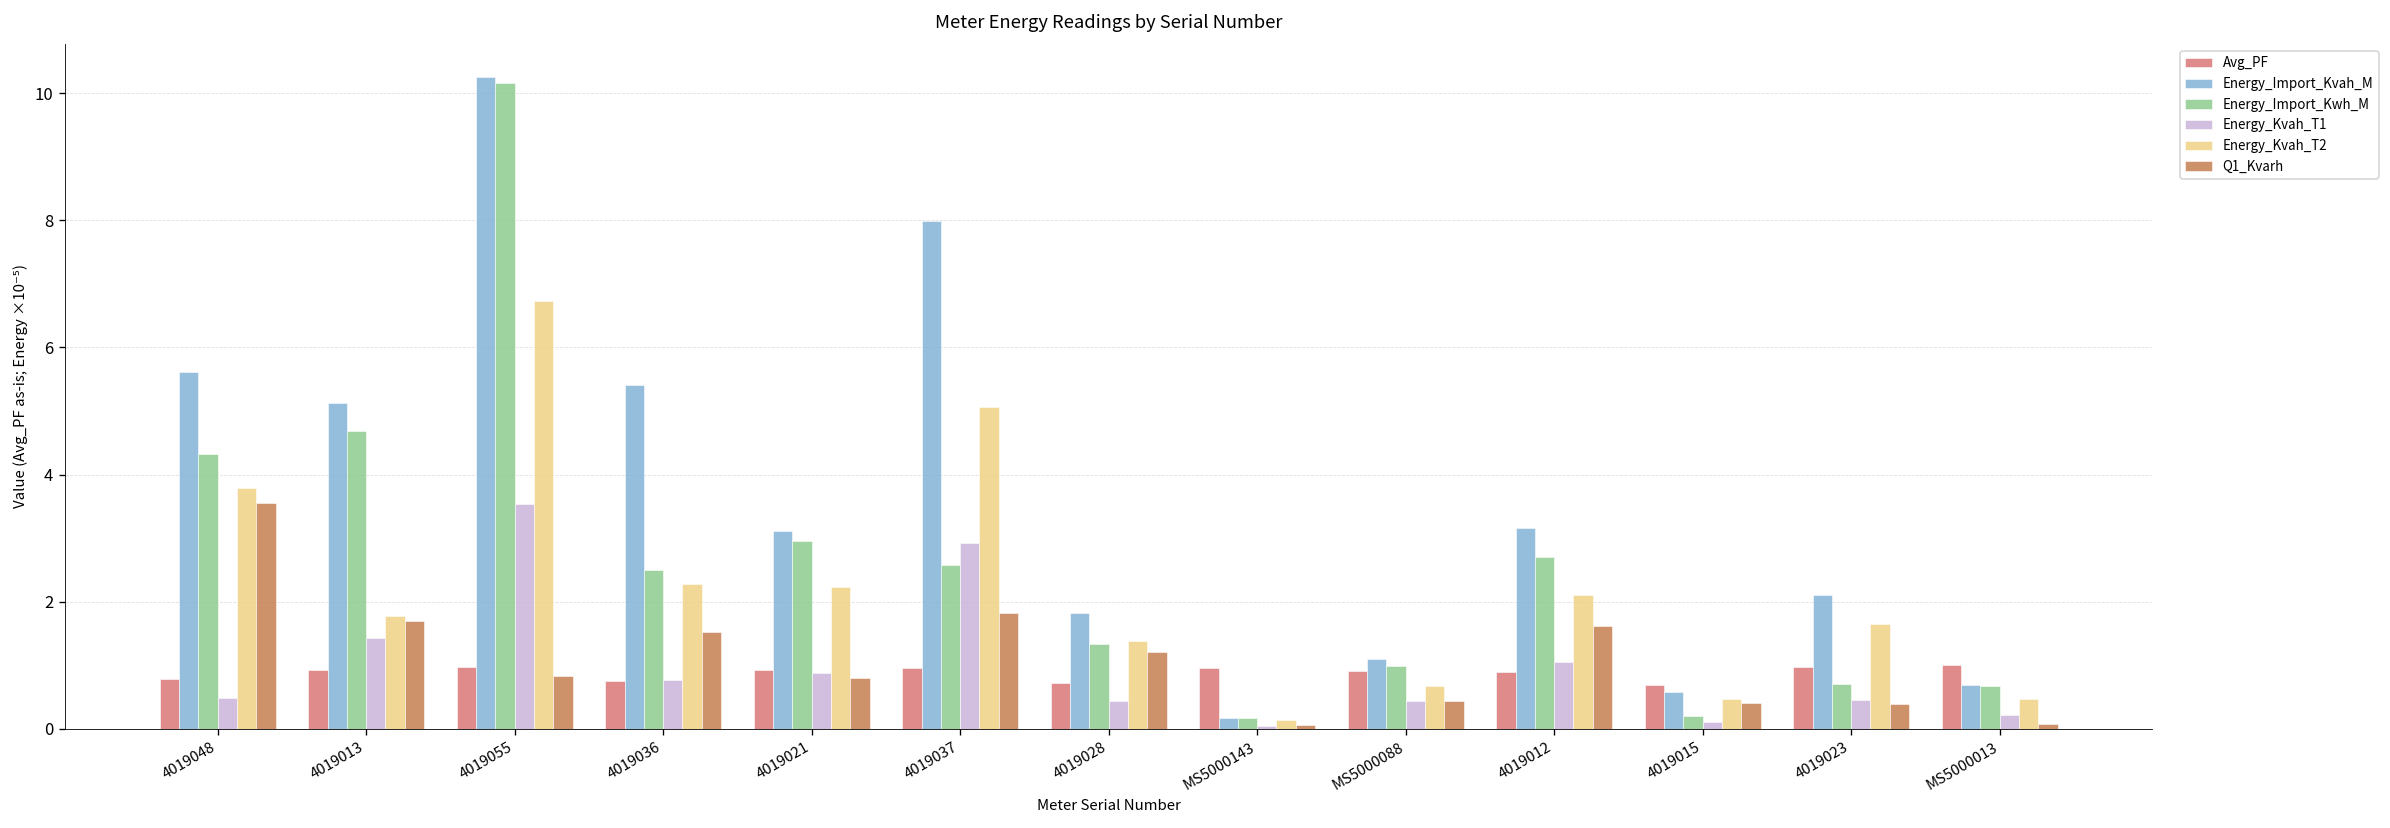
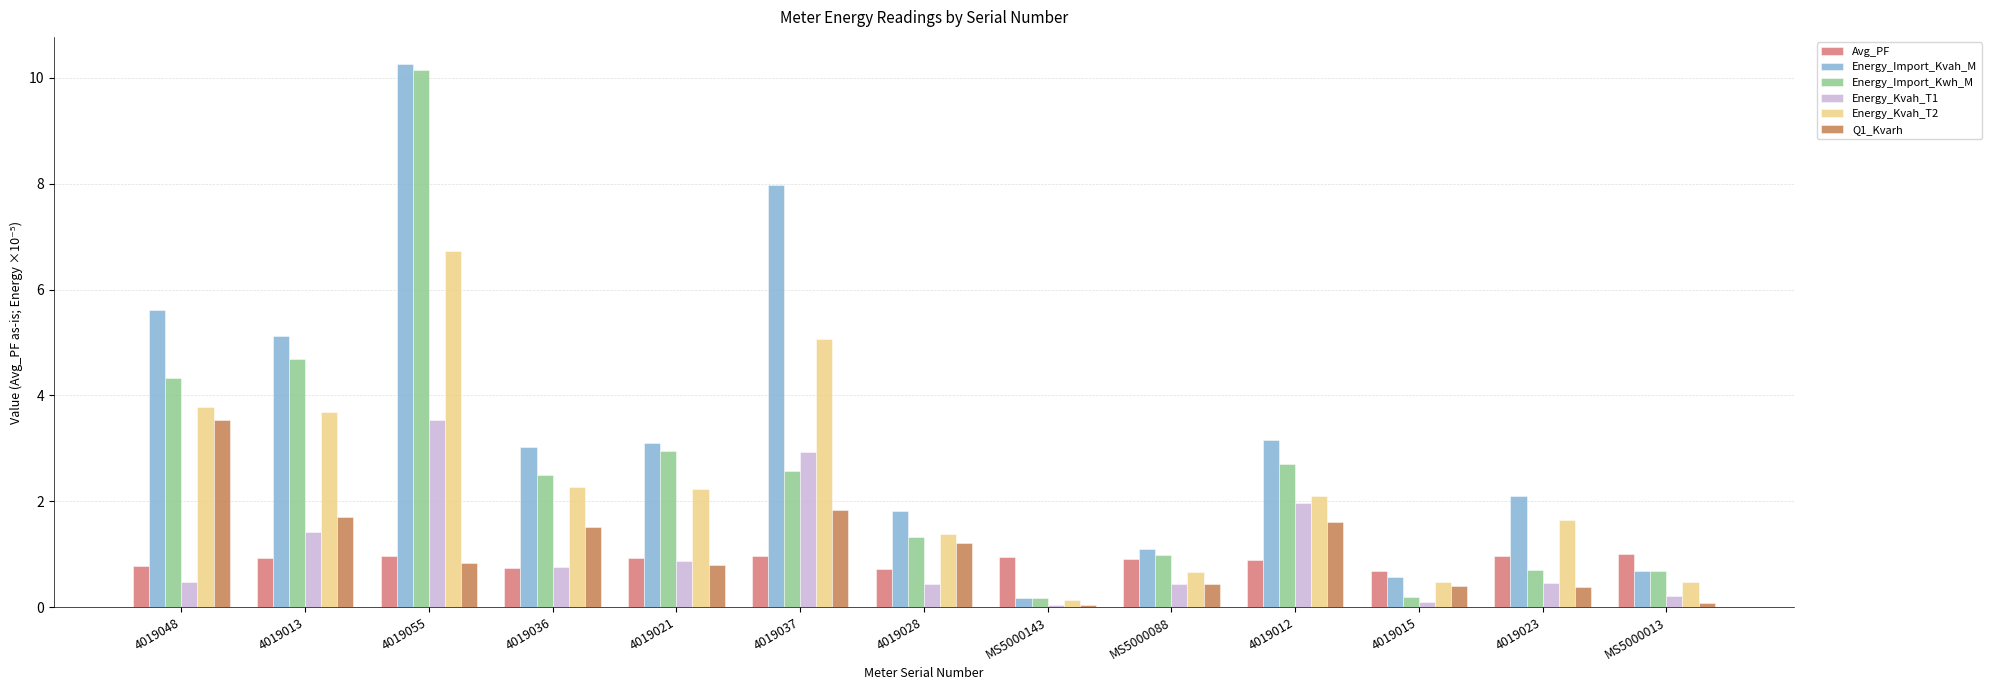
Energy_Kvah_T2, 4019013: 1.8 -> 3.7
Energy_Import_Kvah_M, 4019036: 5.4 -> 3.0
Energy_Kvah_T1, 4019012: 1.0 -> 2.0
